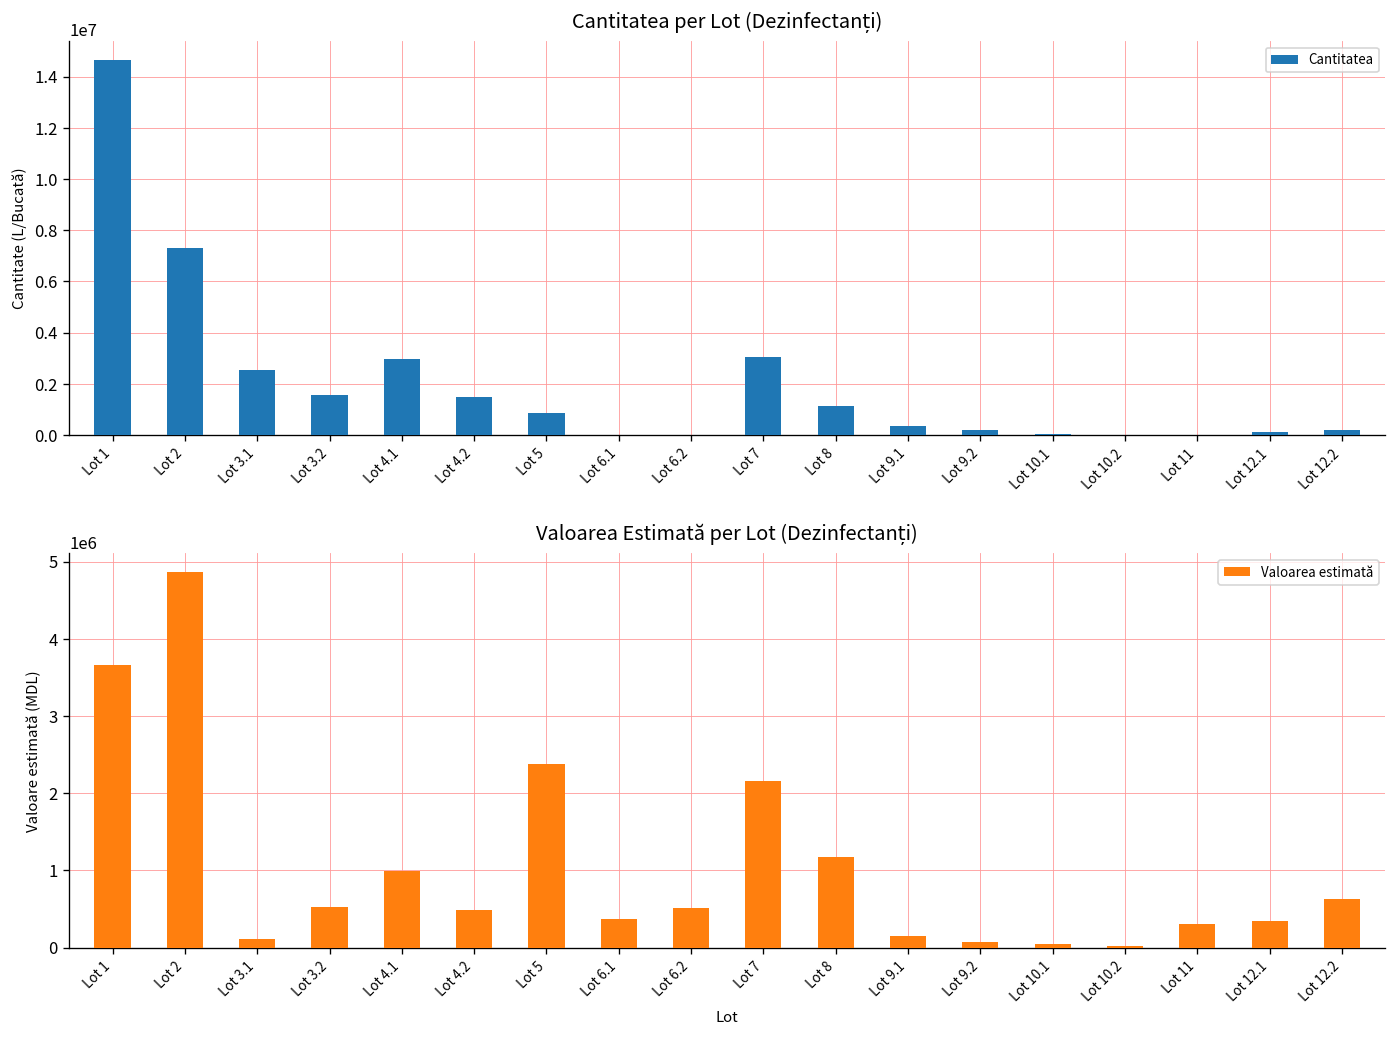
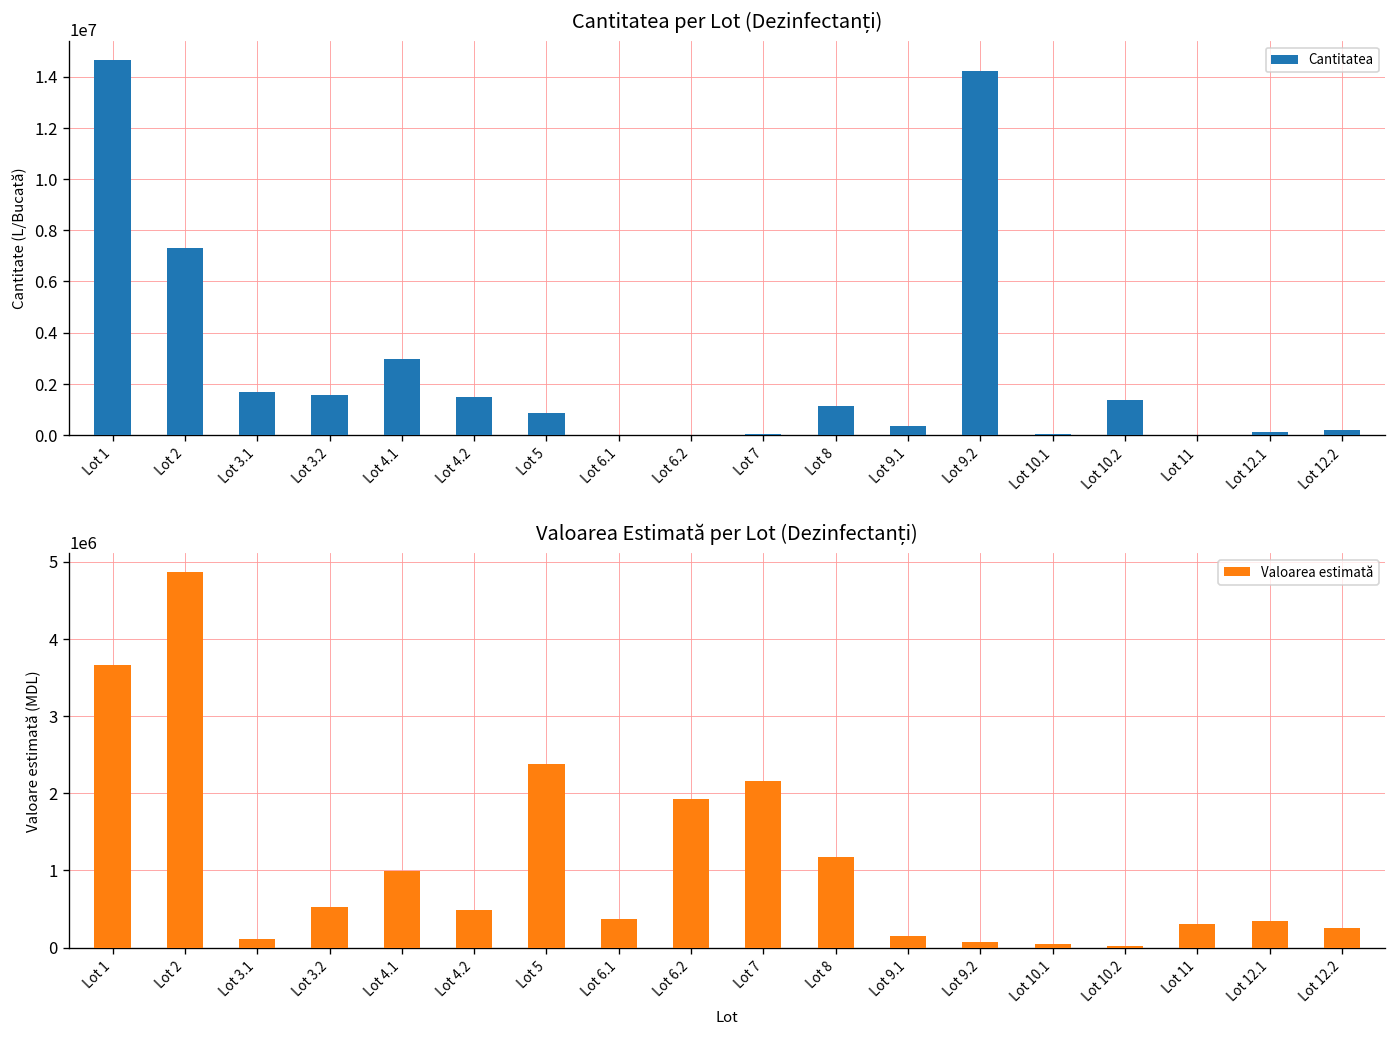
Cantitatea per Lot (Dezinfectanți), Lot 3.1: 2500000 -> 1700000
Cantitatea per Lot (Dezinfectanți), Lot 7: 3100000 -> 0
Cantitatea per Lot (Dezinfectanți), Lot 9.2: 200000 -> 14200000
Cantitatea per Lot (Dezinfectanți), Lot 10.2: 0 -> 1400000
Valoarea Estimată per Lot (Dezinfectanți), Lot 6.2: 500000 -> 1900000
Valoarea Estimată per Lot (Dezinfectanți), Lot 12.2: 600000 -> 300000
